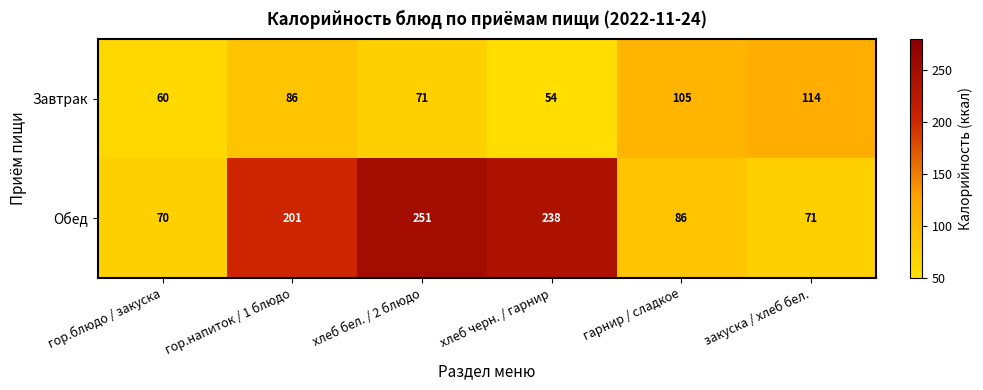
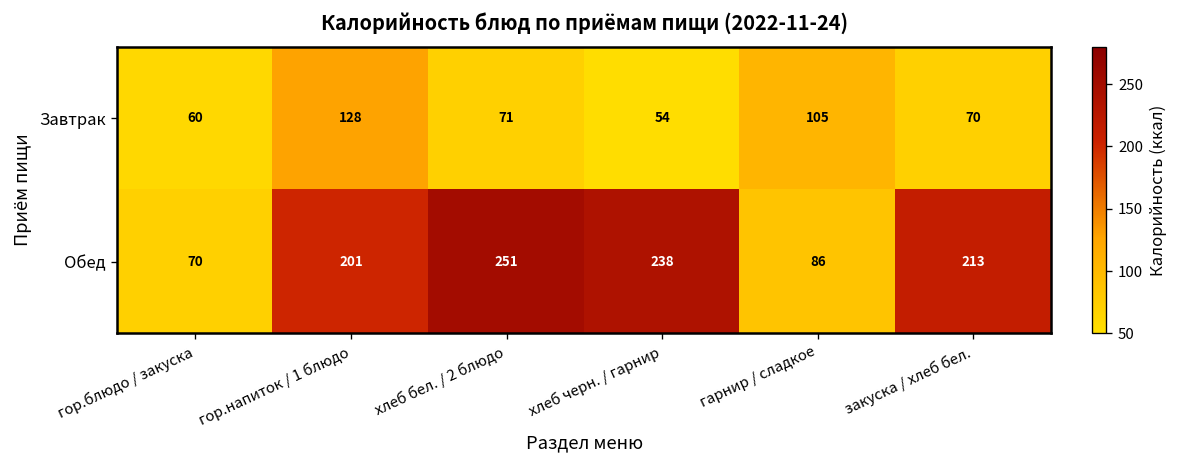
Завтрак, гор.напиток / 1 блюдо: 86 -> 128
Завтрак, закуска / хлеб бел.: 114 -> 70
Обед, закуска / хлеб бел.: 71 -> 213
